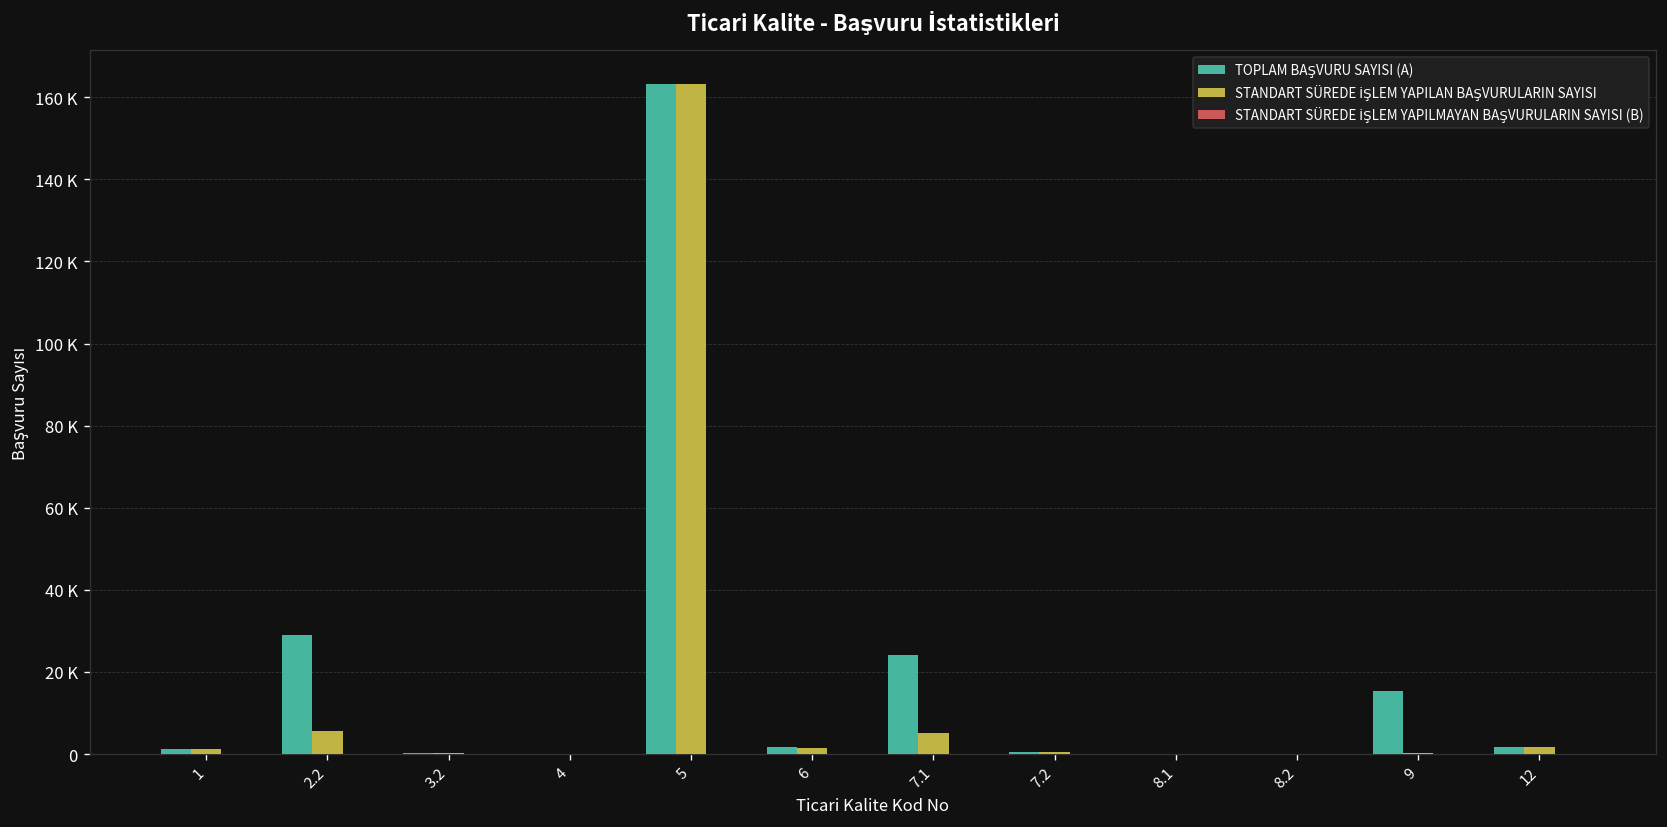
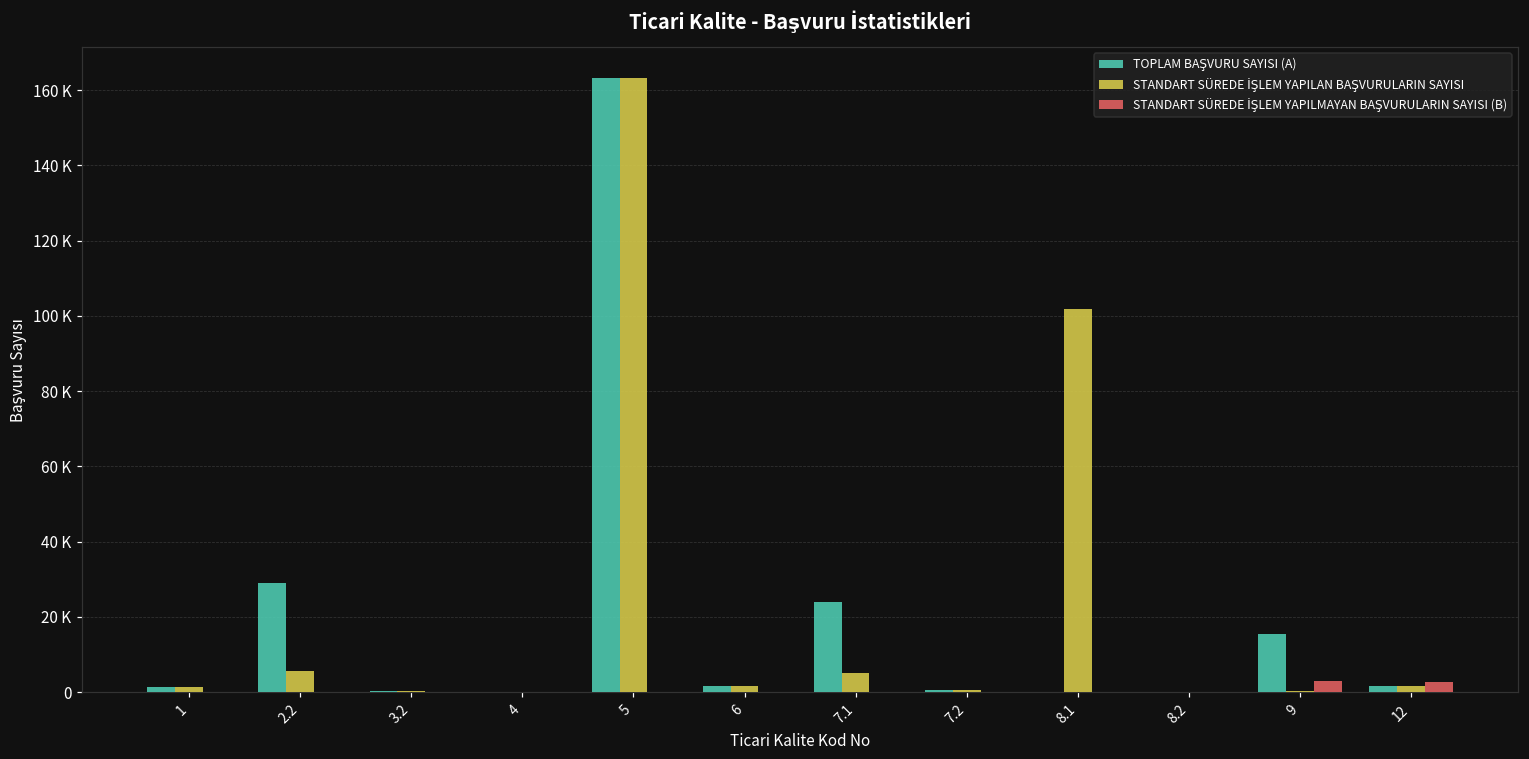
STANDART SÜREDE İŞLEM YAPILAN BAŞVURULARIN SAYISI, 8.1: 0 -> 102000
STANDART SÜREDE İŞLEM YAPILMAYAN BAŞVURULARIN SAYISI (B), 9: 0 -> 3000
STANDART SÜREDE İŞLEM YAPILMAYAN BAŞVURULARIN SAYISI (B), 12: 0 -> 3000
